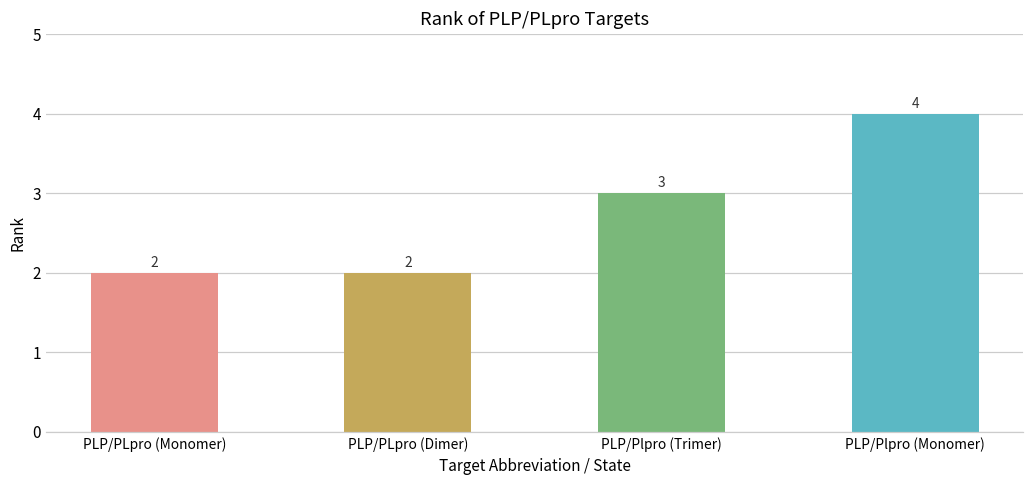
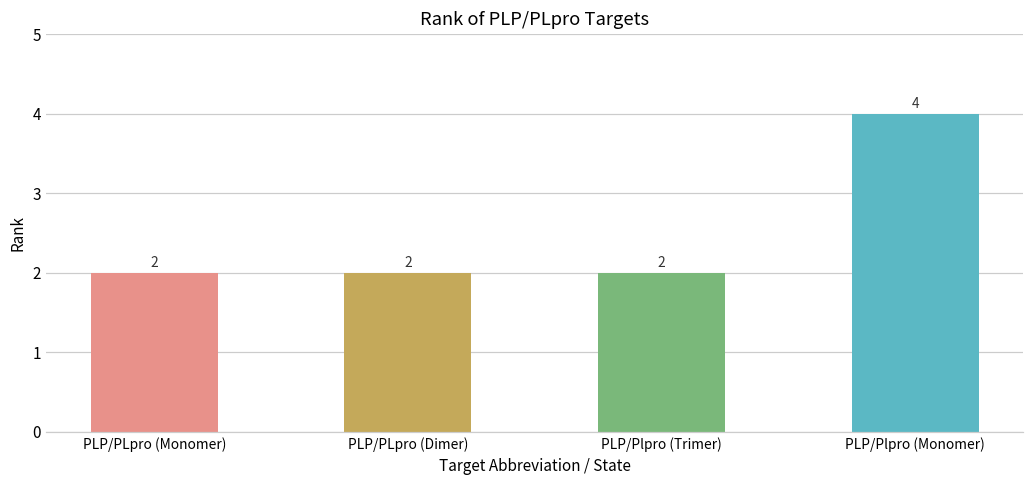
PLP/Plpro (Trimer): 3 -> 2
